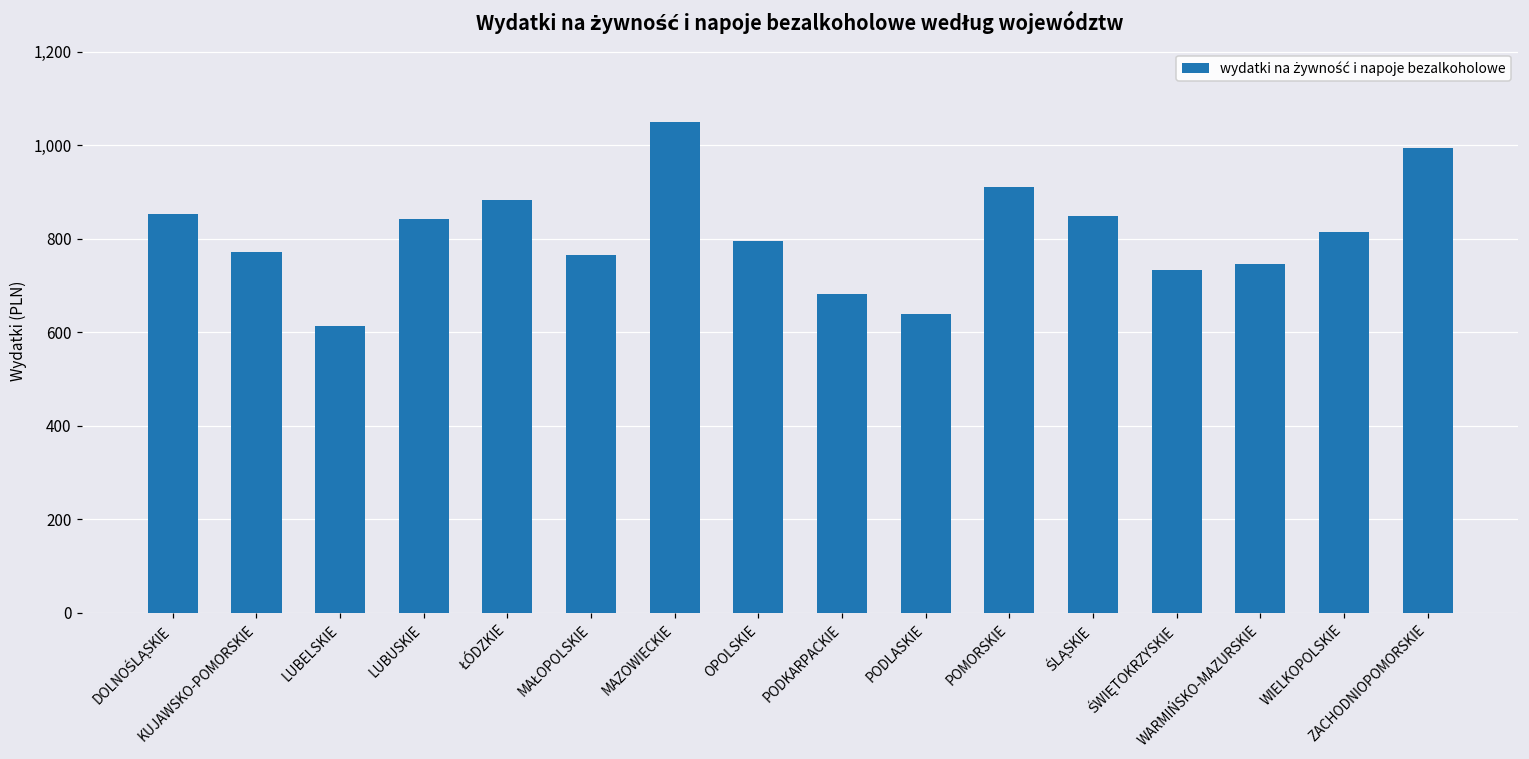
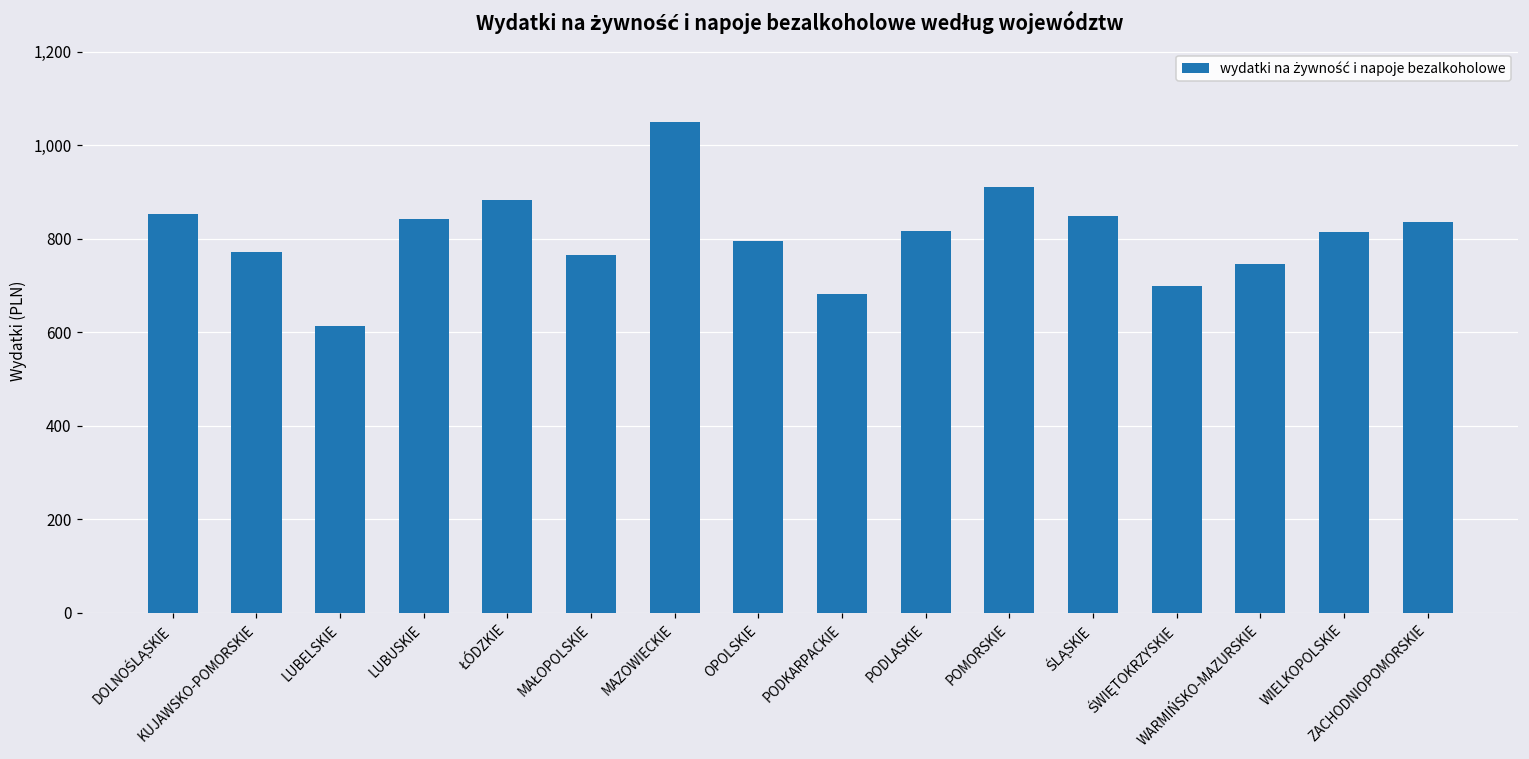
PODLASKIE: 640 -> 820
ŚWIĘTOKRZYSKIE: 730 -> 700
ZACHODNIOPOMORSKIE: 990 -> 830
